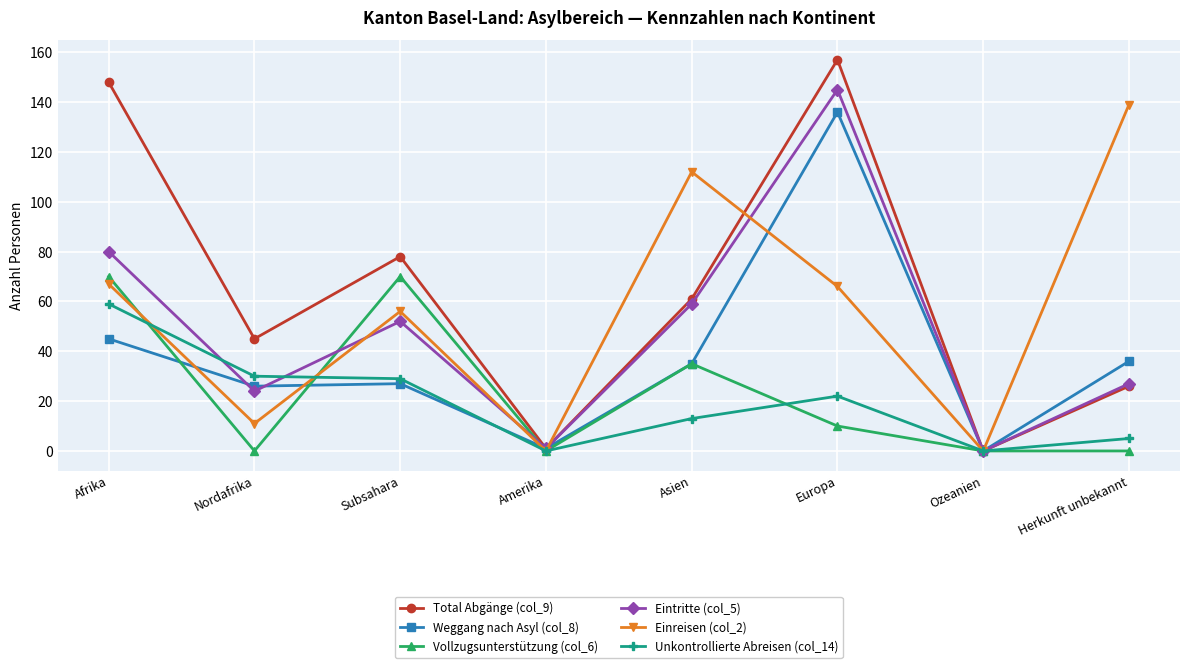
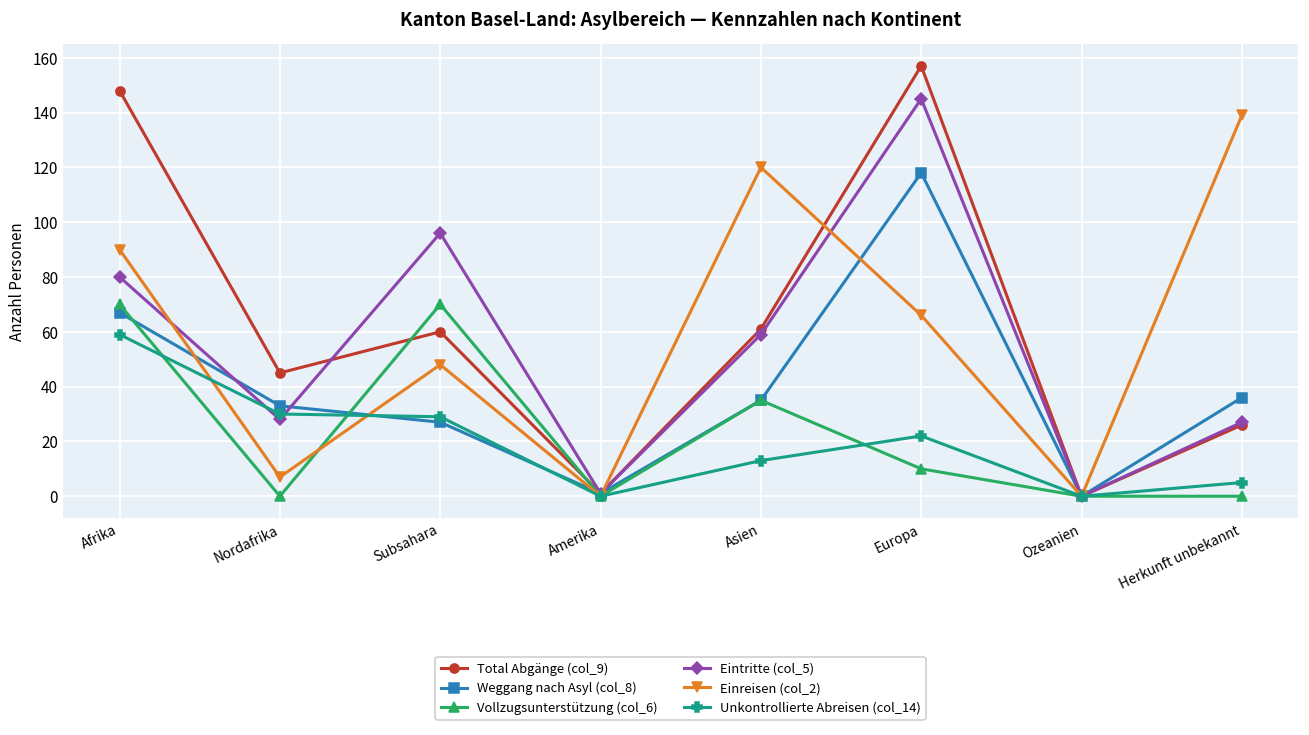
Weggang nach Asyl (col_8), Afrika: 45 -> 67
Einreisen (col_2), Afrika: 67 -> 90
Weggang nach Asyl (col_8), Nordafrika: 26 -> 33
Eintritte (col_5), Nordafrika: 24 -> 28
Einreisen (col_2), Nordafrika: 11 -> 7
Total Abgänge (col_9), Subsahara: 78 -> 60
Eintritte (col_5), Subsahara: 52 -> 96
Einreisen (col_2), Subsahara: 56 -> 48
Einreisen (col_2), Asien: 112 -> 120
Weggang nach Asyl (col_8), Europa: 136 -> 118
